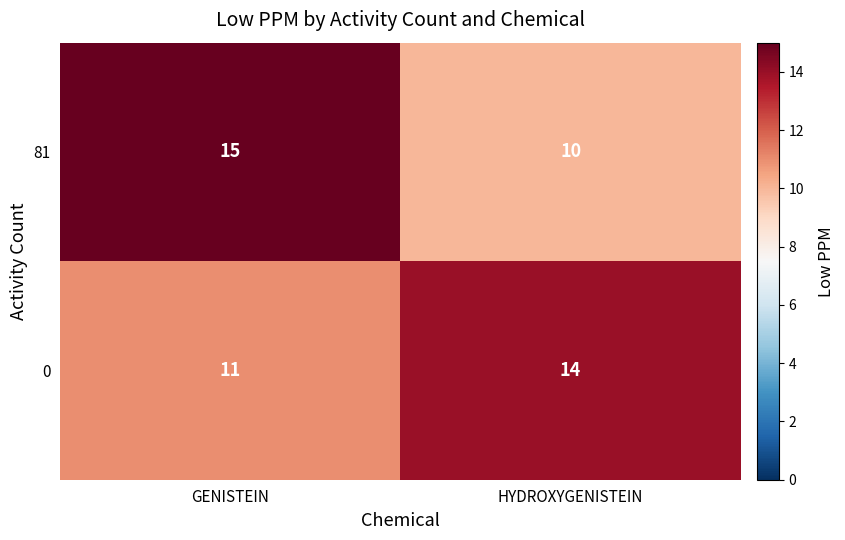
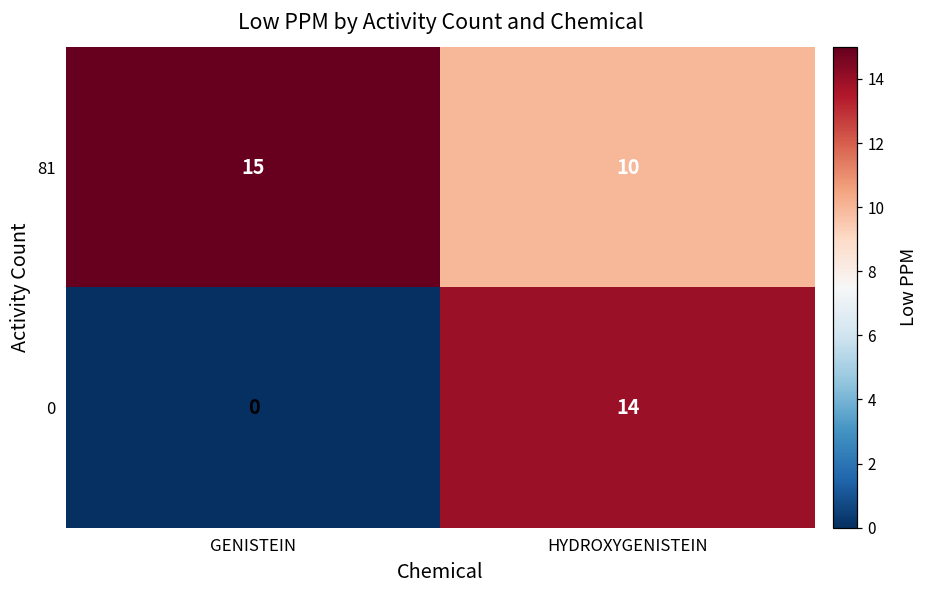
0, GENISTEIN: 11 -> 0
